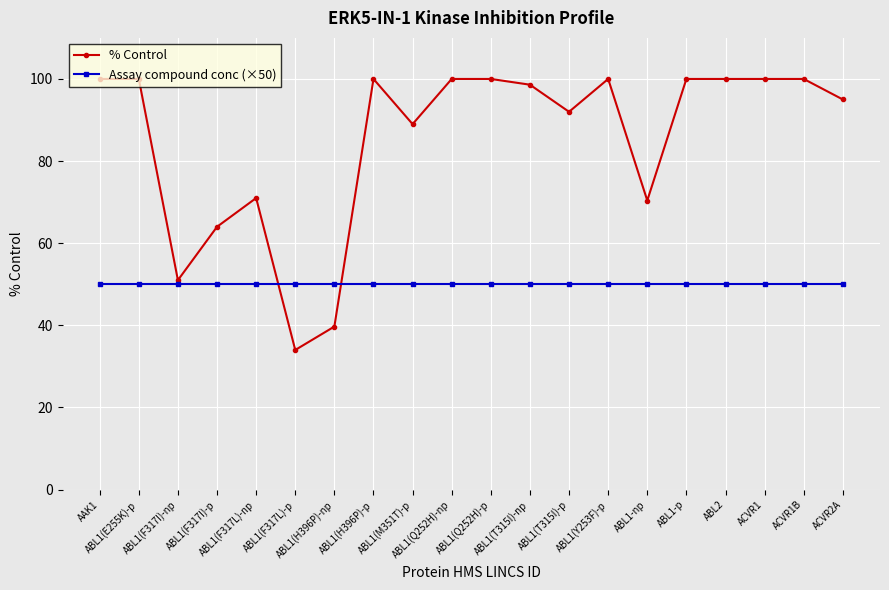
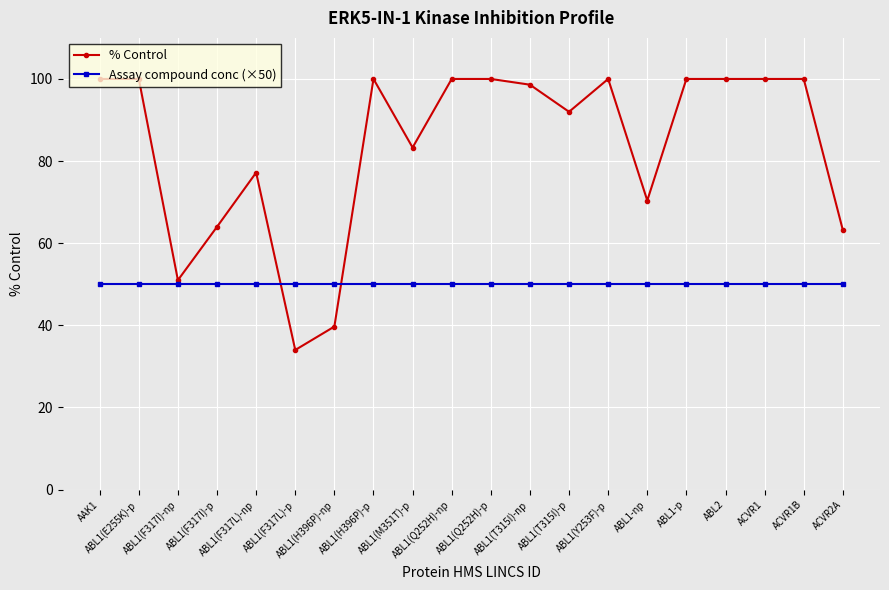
% Control, ABL1(F317L)-np: 71 -> 77
% Control, ABL1(M351T)-p: 89 -> 83
% Control, ACVR2A: 95 -> 63
